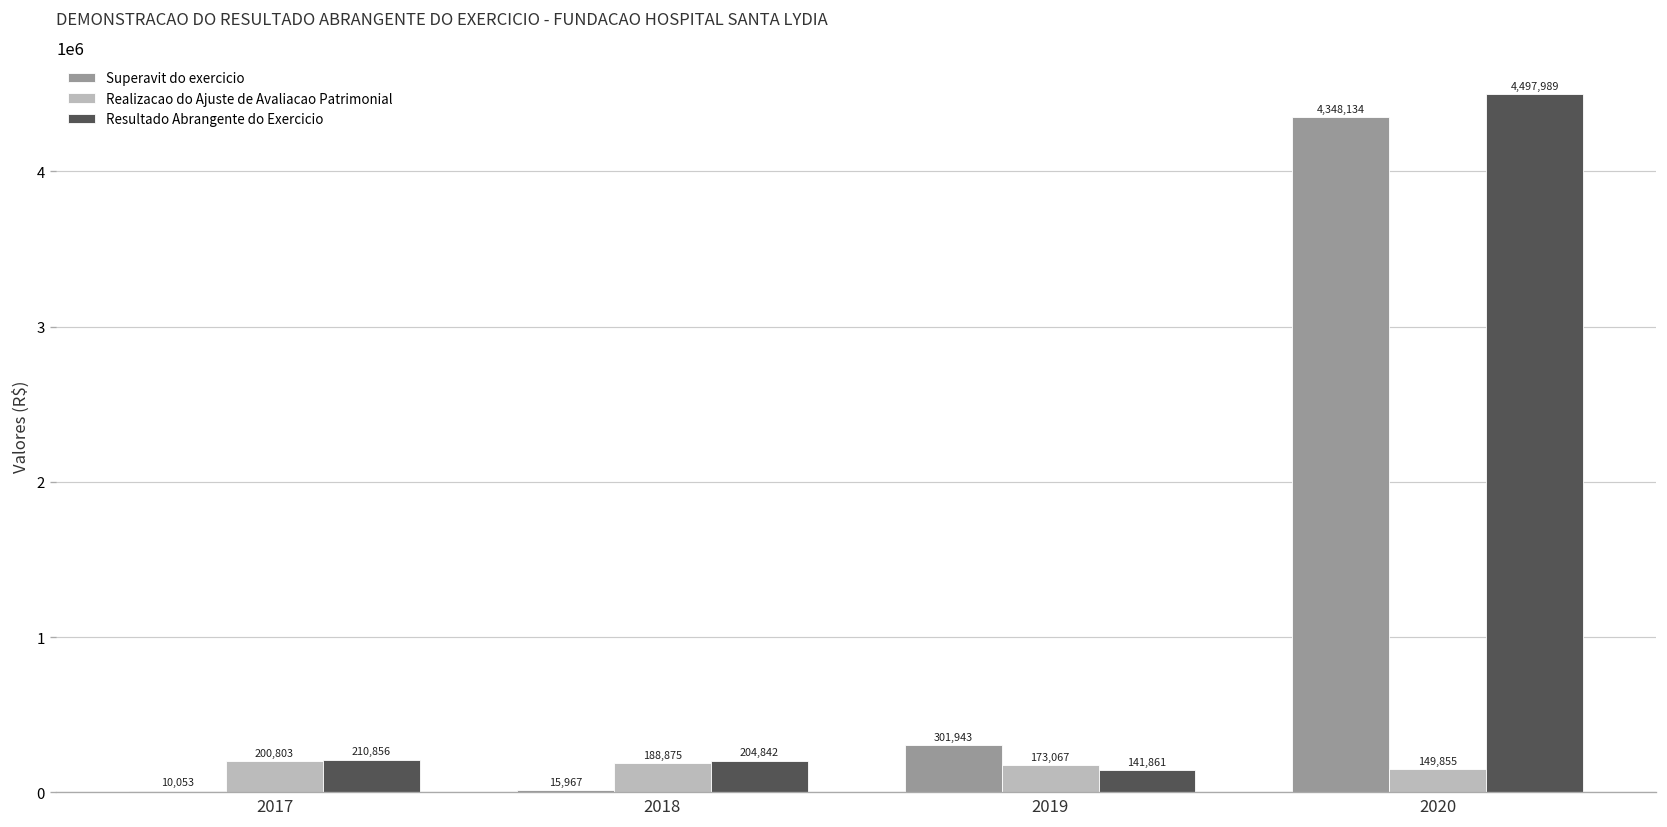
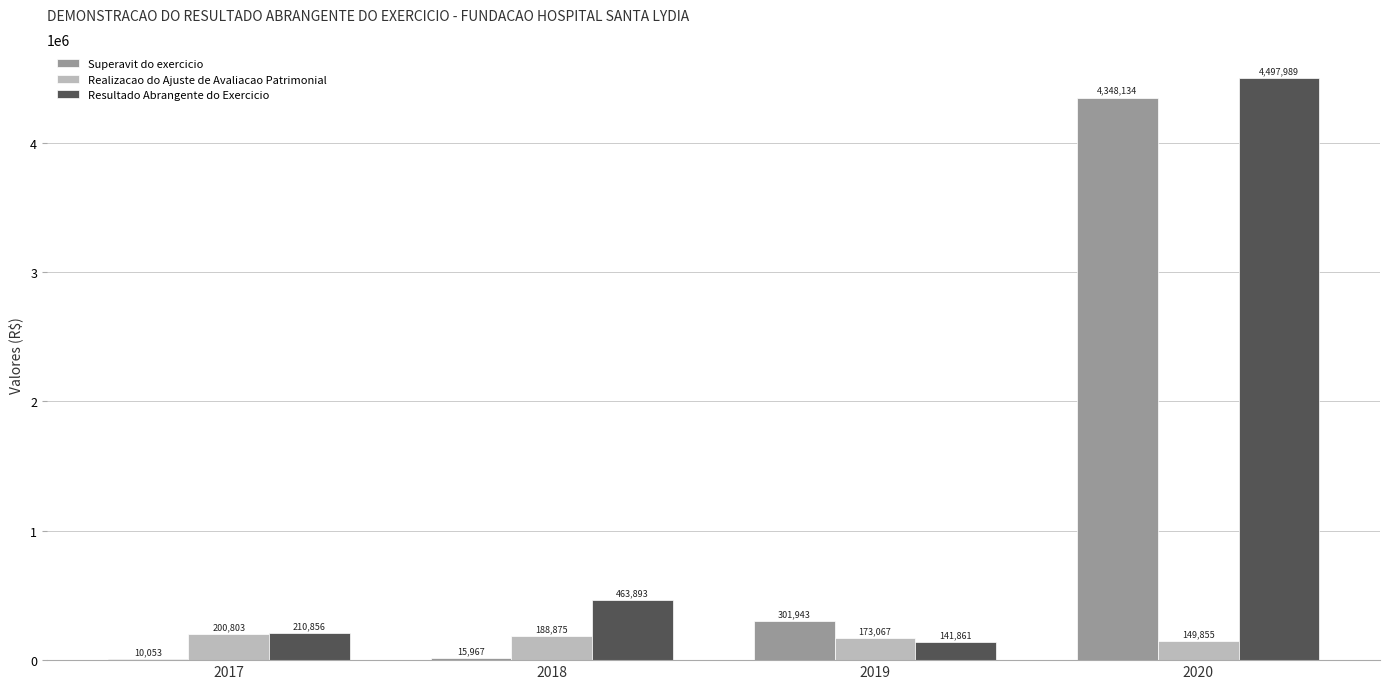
Resultado Abrangente do Exercicio, 2018: 204,842 -> 463,893
